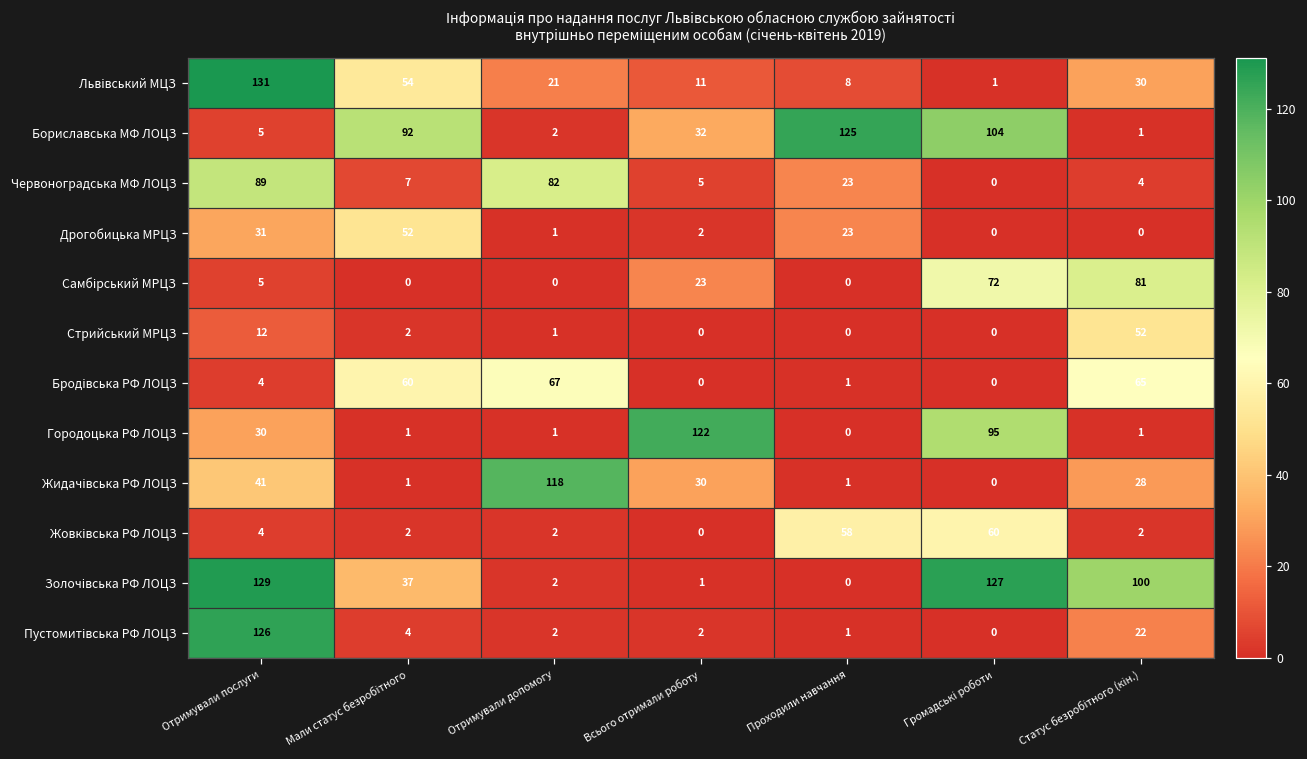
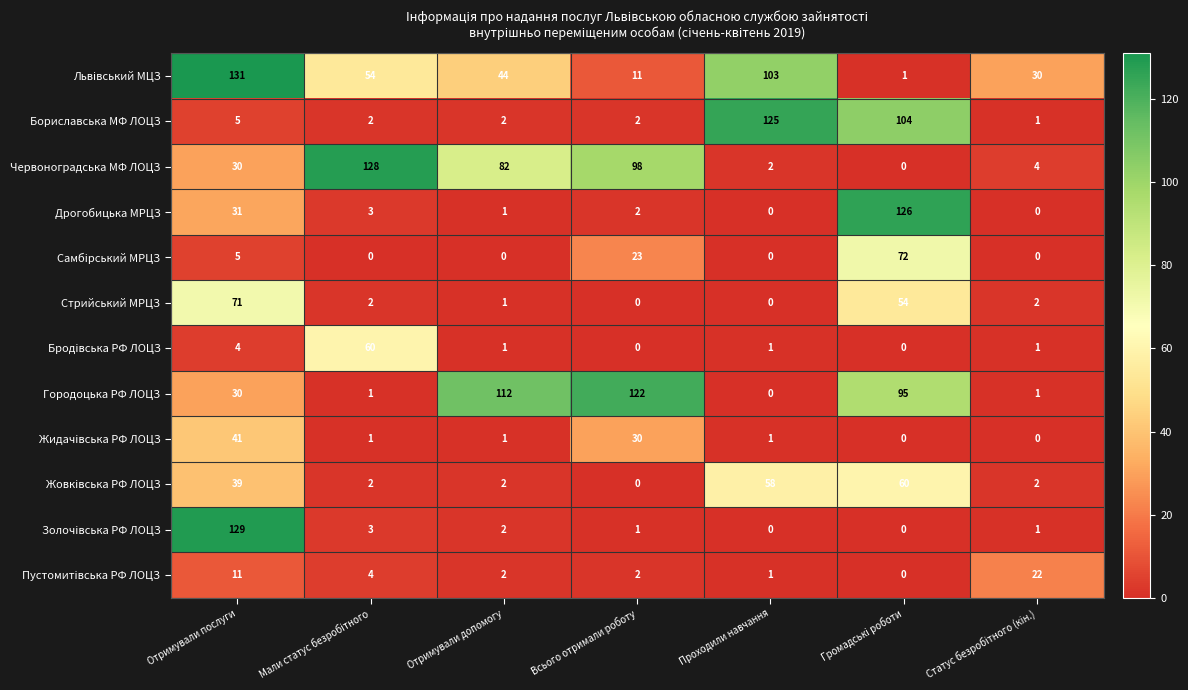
Львівський МЦЗ, Отримували допомогу: 21 -> 44
Львівський МЦЗ, Проходили навчання: 8 -> 103
Бориславська МФ ЛОЦЗ, Мали статус безробітного: 92 -> 2
Бориславська МФ ЛОЦЗ, Всього отримали роботу: 32 -> 2
Червоноградська МФ ЛОЦЗ, Отримували послуги: 89 -> 30
Червоноградська МФ ЛОЦЗ, Мали статус безробітного: 7 -> 128
Червоноградська МФ ЛОЦЗ, Всього отримали роботу: 5 -> 98
Червоноградська МФ ЛОЦЗ, Проходили навчання: 23 -> 2
Дрогобицька МРЦЗ, Мали статус безробітного: 52 -> 3
Дрогобицька МРЦЗ, Проходили навчання: 23 -> 0
Дрогобицька МРЦЗ, Громадські роботи: 0 -> 126
Самбірський МРЦЗ, Статус безробітного (кін.): 81 -> 0
Стрийський МРЦЗ, Отримували послуги: 12 -> 71
Стрийський МРЦЗ, Громадські роботи: 0 -> 54
Стрийський МРЦЗ, Статус безробітного (кін.): 52 -> 2
Бродівська РФ ЛОЦЗ, Отримували допомогу: 67 -> 1
Бродівська РФ ЛОЦЗ, Статус безробітного (кін.): 65 -> 1
Городоцька РФ ЛОЦЗ, Отримували допомогу: 1 -> 112
Жидачівська РФ ЛОЦЗ, Отримували допомогу: 118 -> 1
Жидачівська РФ ЛОЦЗ, Статус безробітного (кін.): 28 -> 0
Жовківська РФ ЛОЦЗ, Отримували послуги: 4 -> 39
Золочівська РФ ЛОЦЗ, Мали статус безробітного: 37 -> 3
Золочівська РФ ЛОЦЗ, Громадські роботи: 127 -> 0
Золочівська РФ ЛОЦЗ, Статус безробітного (кін.): 100 -> 1
Пустомитівська РФ ЛОЦЗ, Отримували послуги: 126 -> 11
